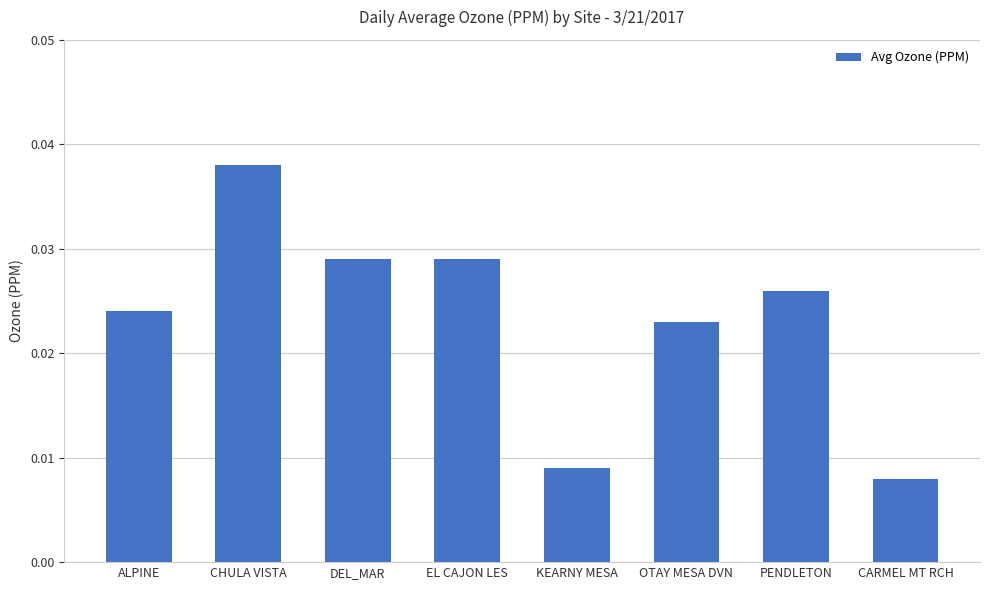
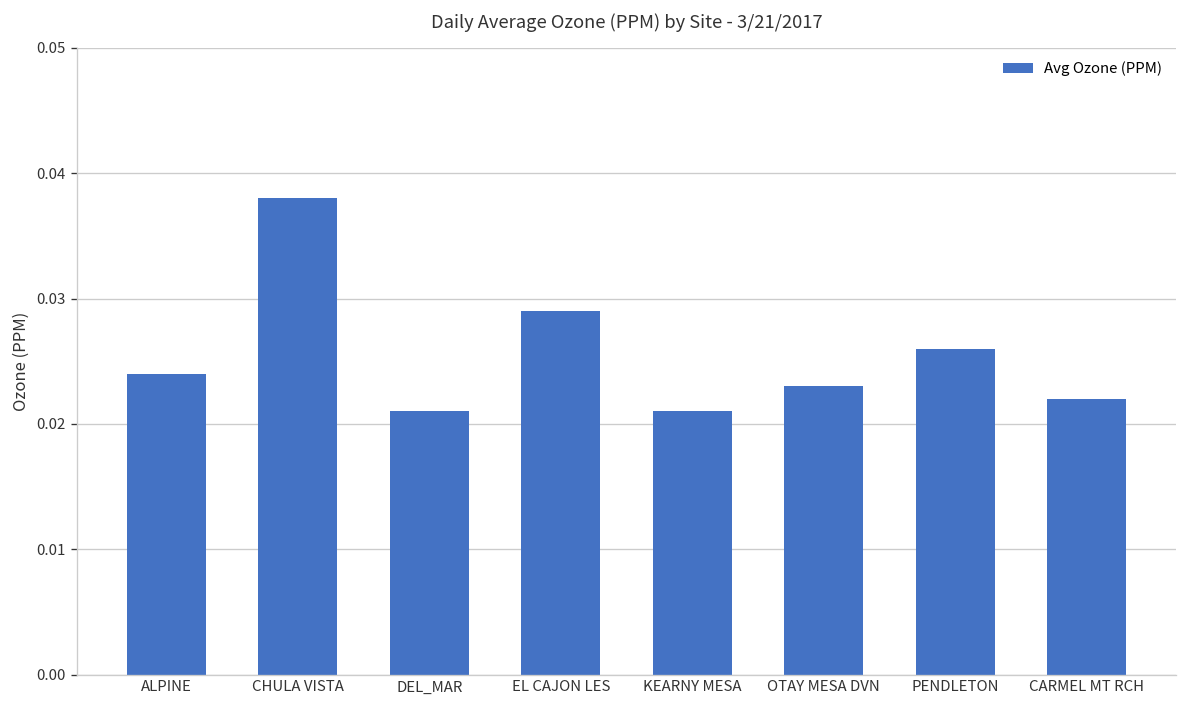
DEL_MAR: 0.029 -> 0.021
KEARNY MESA: 0.009 -> 0.021
CARMEL MT RCH: 0.008 -> 0.022
